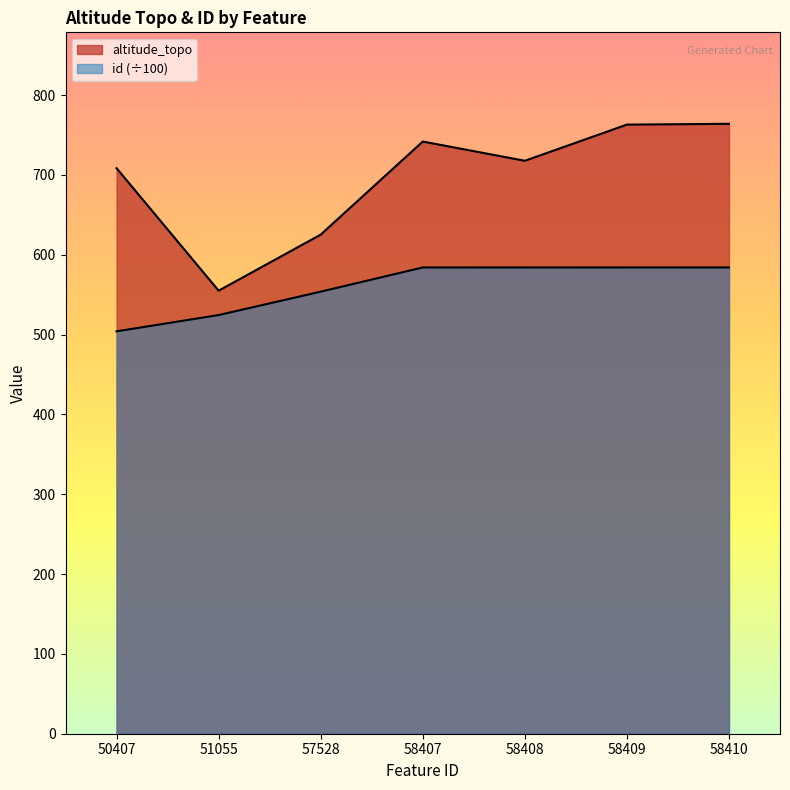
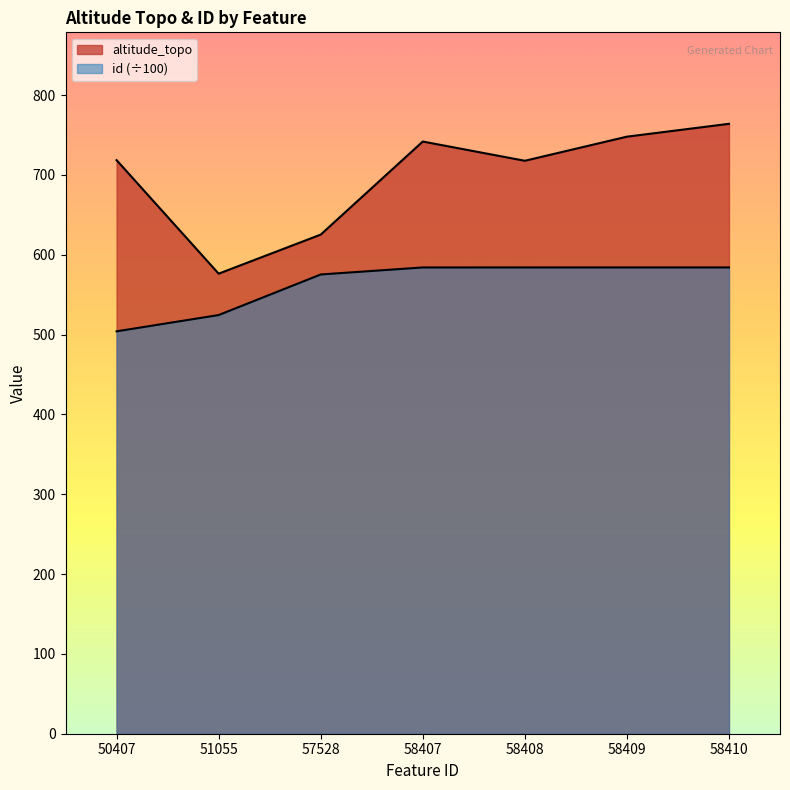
altitude_topo, 50407: 710 -> 720
altitude_topo, 51055: 560 -> 580
id (÷100), 57528: 550 -> 580
altitude_topo, 58409: 760 -> 750
